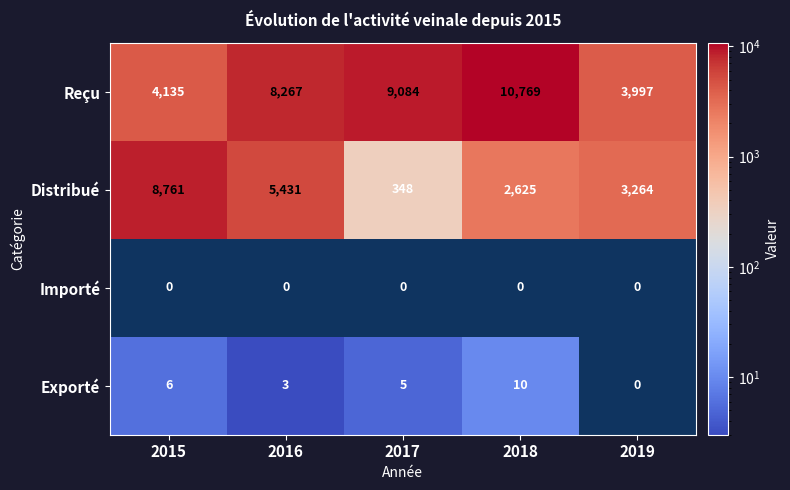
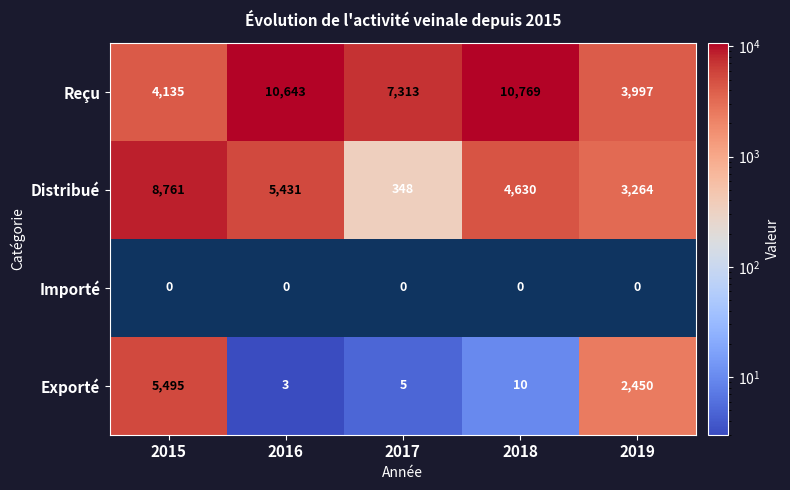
Reçu, 2016: 8,267 -> 10,643
Reçu, 2017: 9,084 -> 7,313
Distribué, 2018: 2,625 -> 4,630
Exporté, 2015: 6 -> 5,495
Exporté, 2019: 0 -> 2,450
